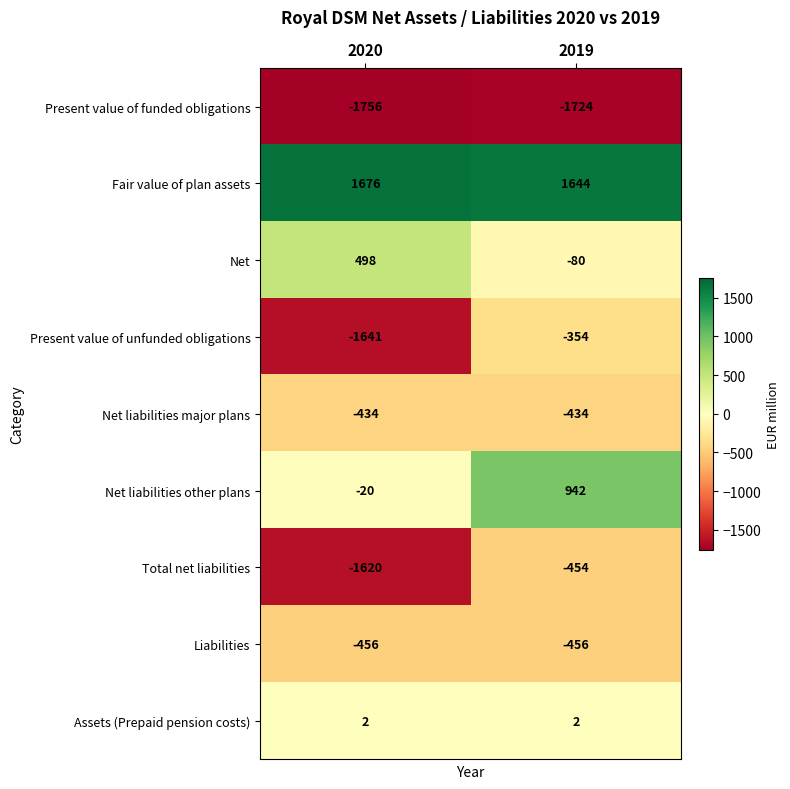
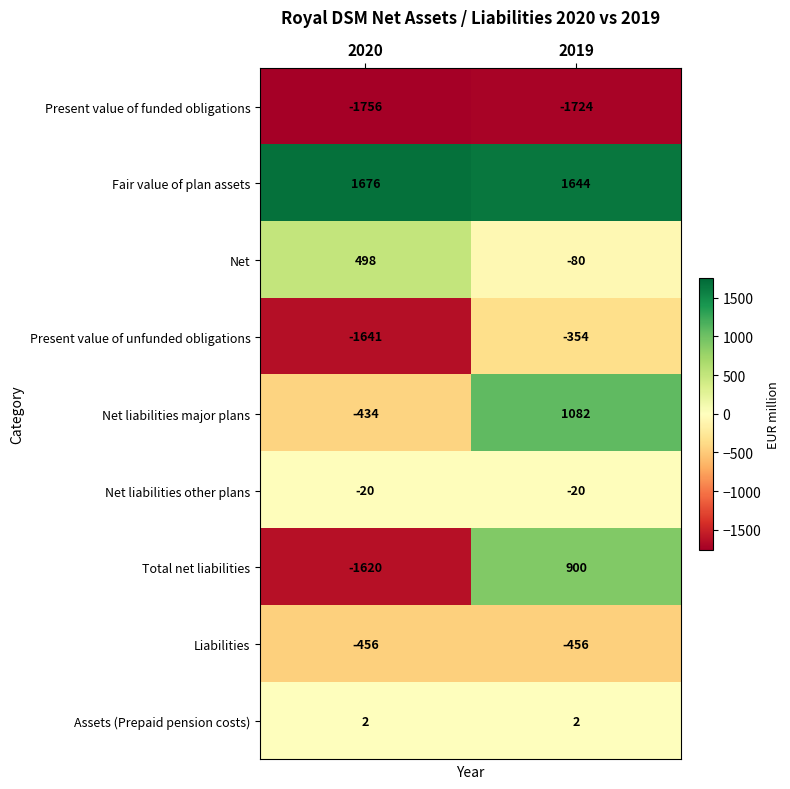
Net liabilities major plans, 2019: -434 -> 1082
Net liabilities other plans, 2019: 942 -> -20
Total net liabilities, 2019: -454 -> 900
